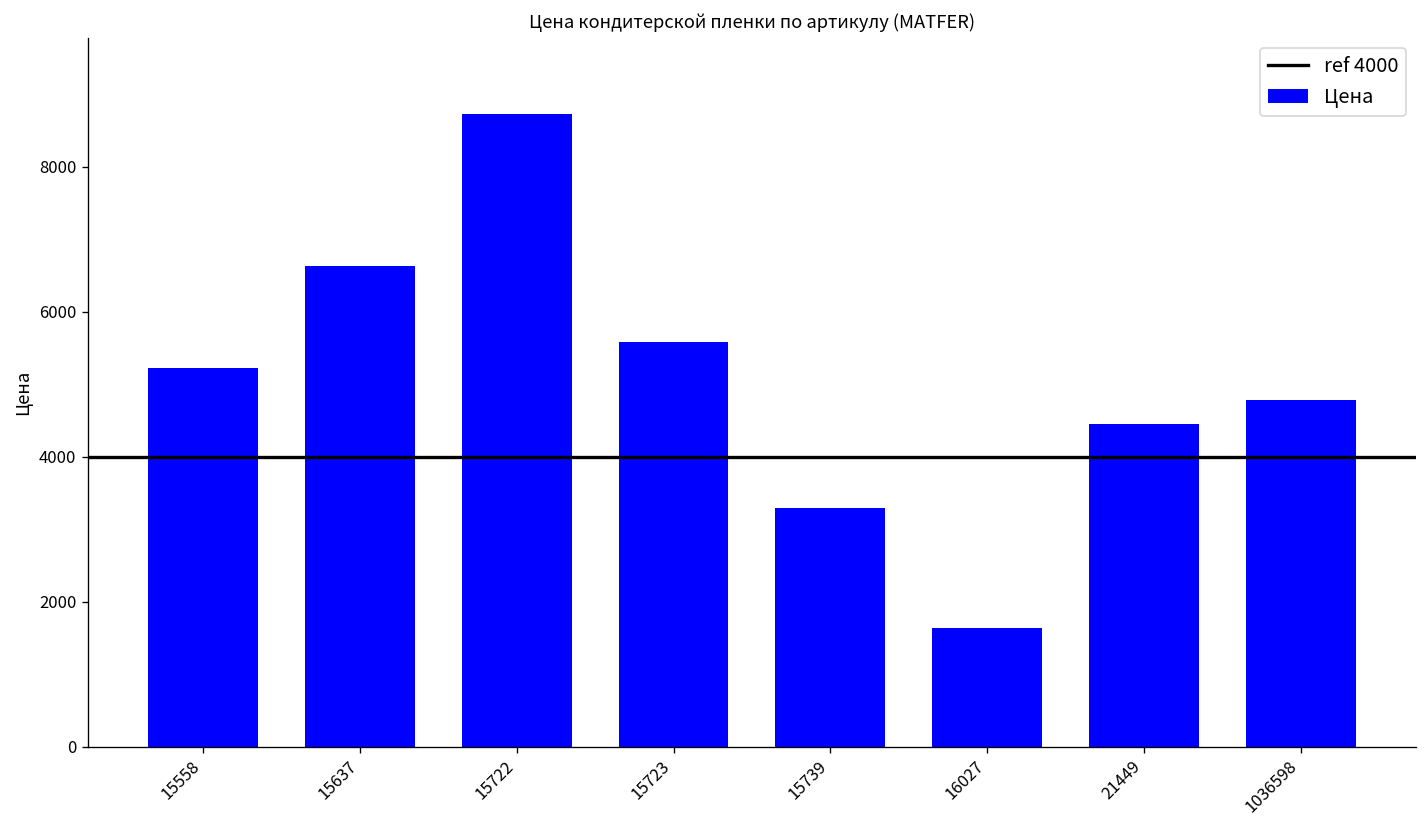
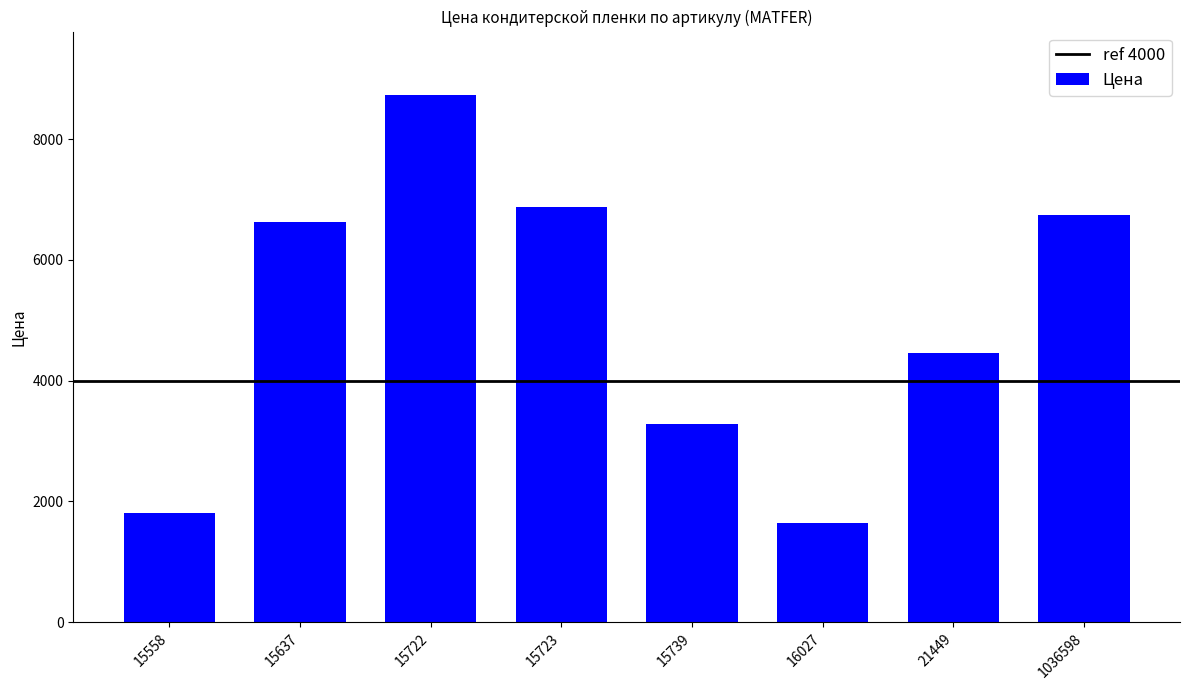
15558: 5200 -> 1800
15723: 5600 -> 6900
1036598: 4800 -> 6700
